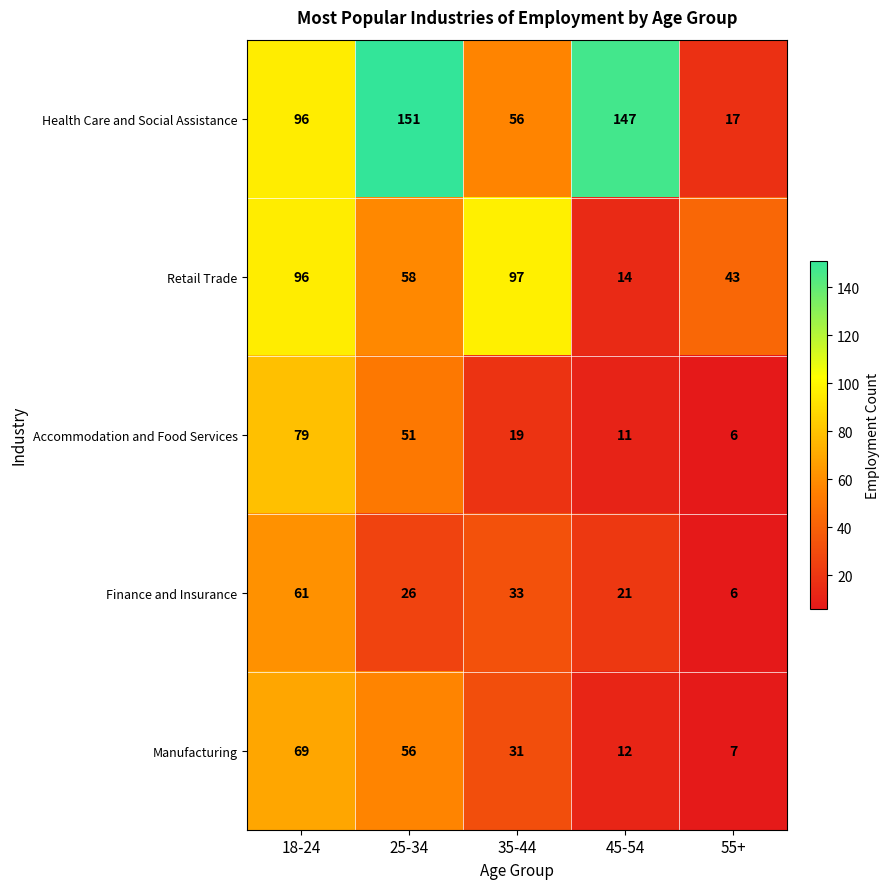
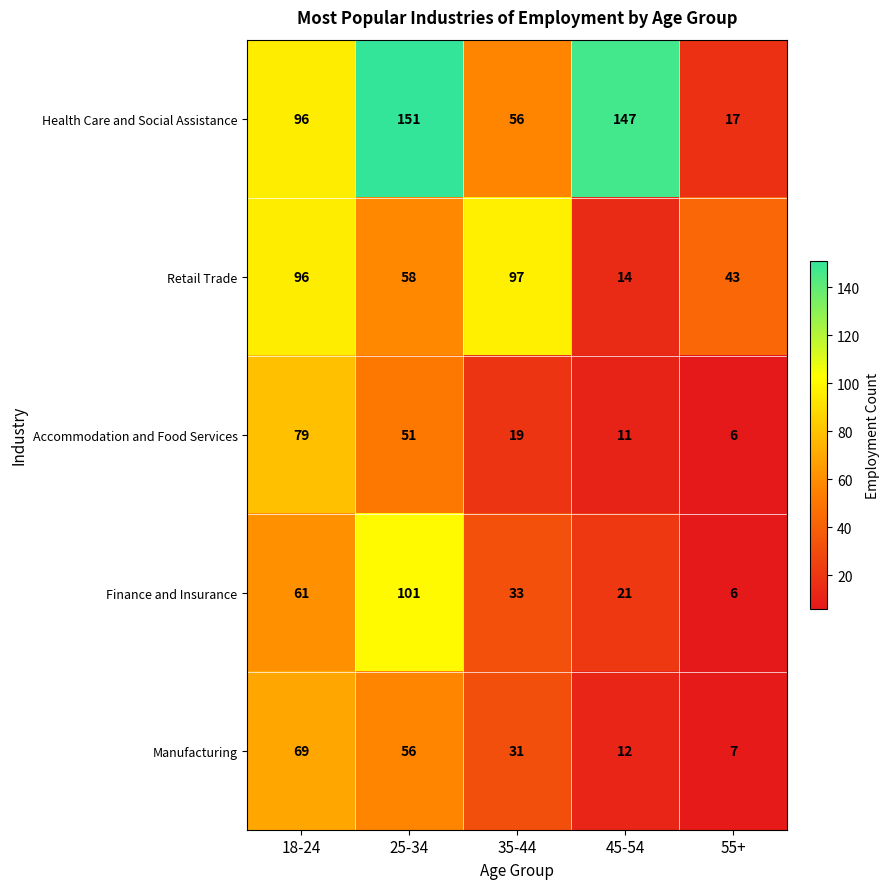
Finance and Insurance, 25-34: 26 -> 101
